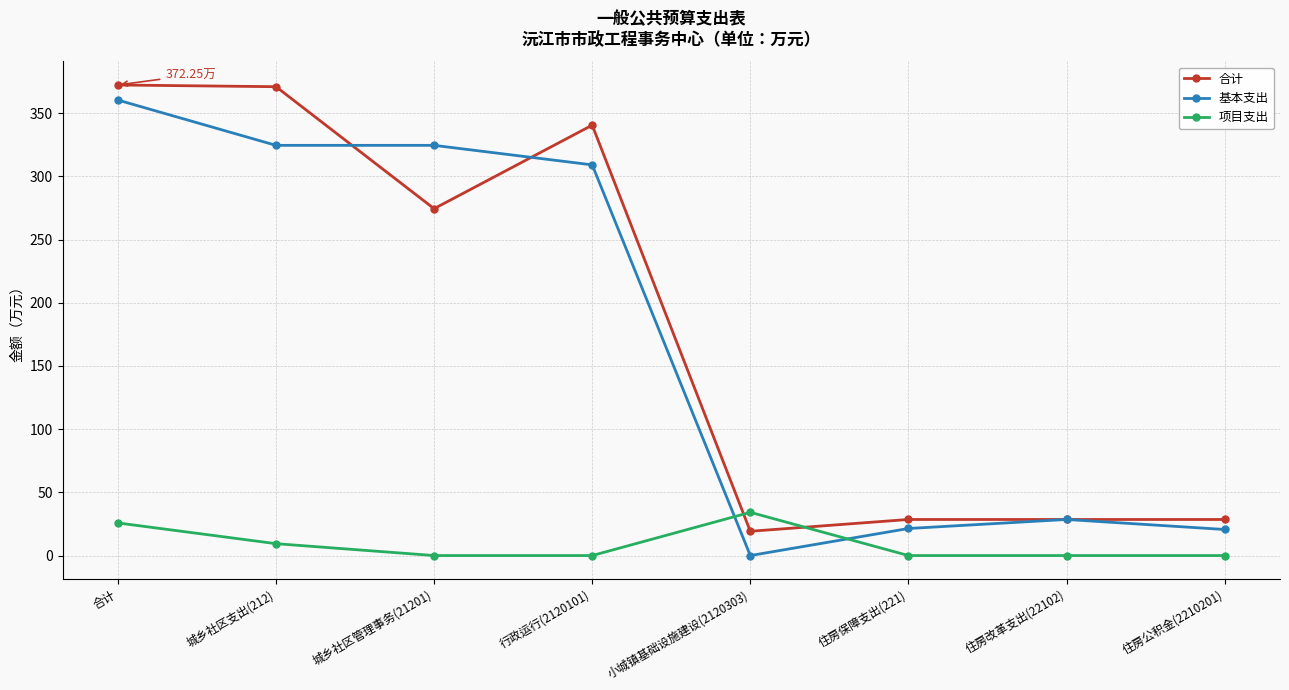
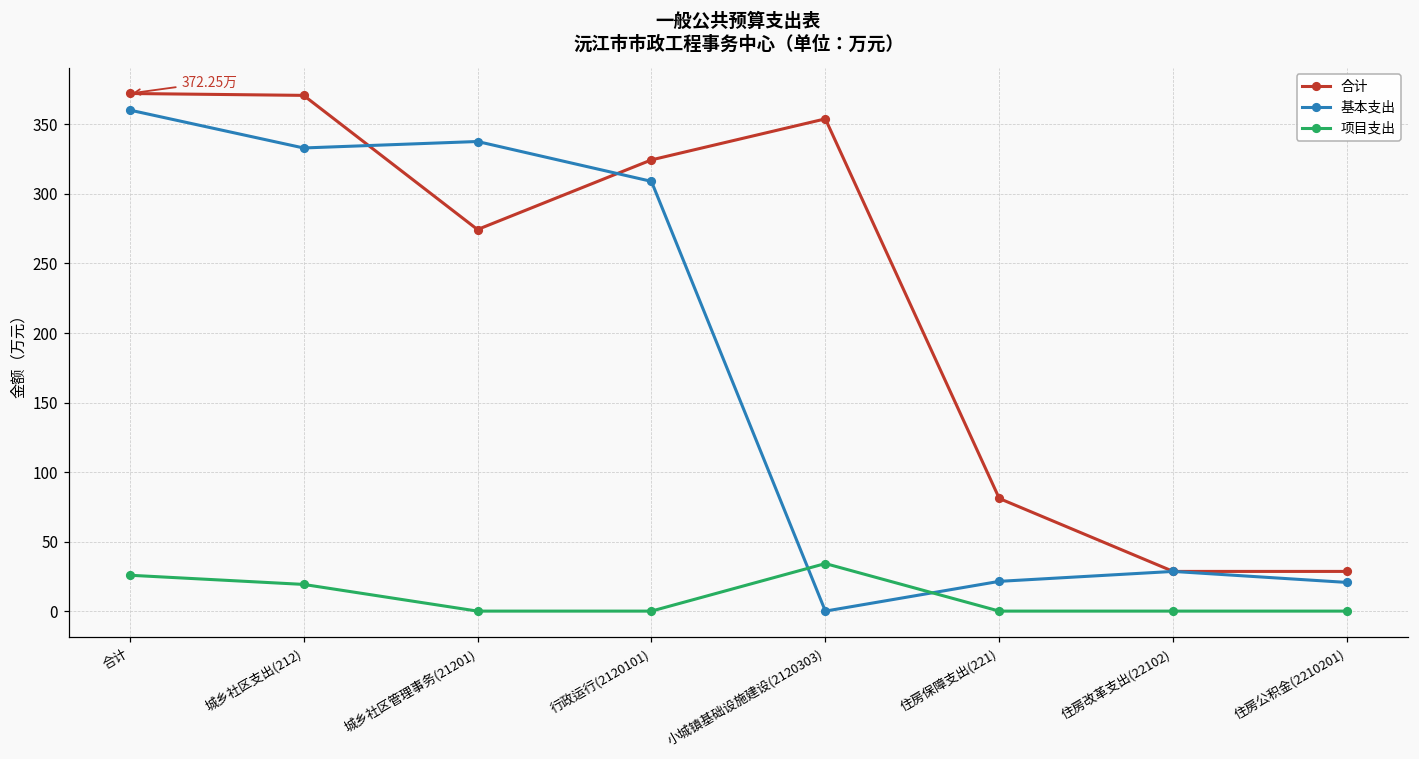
基本支出, 城乡社区支出(212): 325 -> 333
项目支出, 城乡社区支出(212): 9 -> 19
基本支出, 城乡社区管理事务(21201): 325 -> 338
合计, 行政运行(2120101): 340 -> 325
合计, 小城镇基础设施建设(2120303): 19 -> 354
合计, 住房保障支出(221): 29 -> 81
